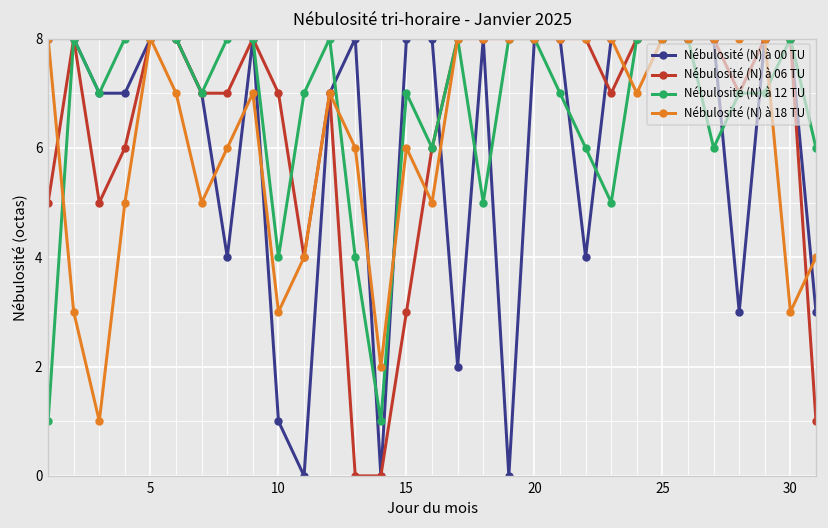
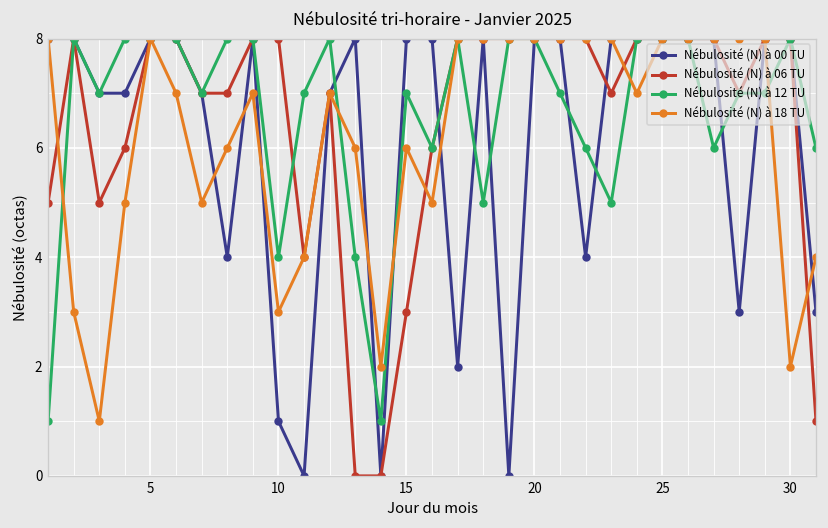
Nébulosité (N) à 06 TU, 10: 7 -> 8
Nébulosité (N) à 18 TU, 30: 3 -> 2
